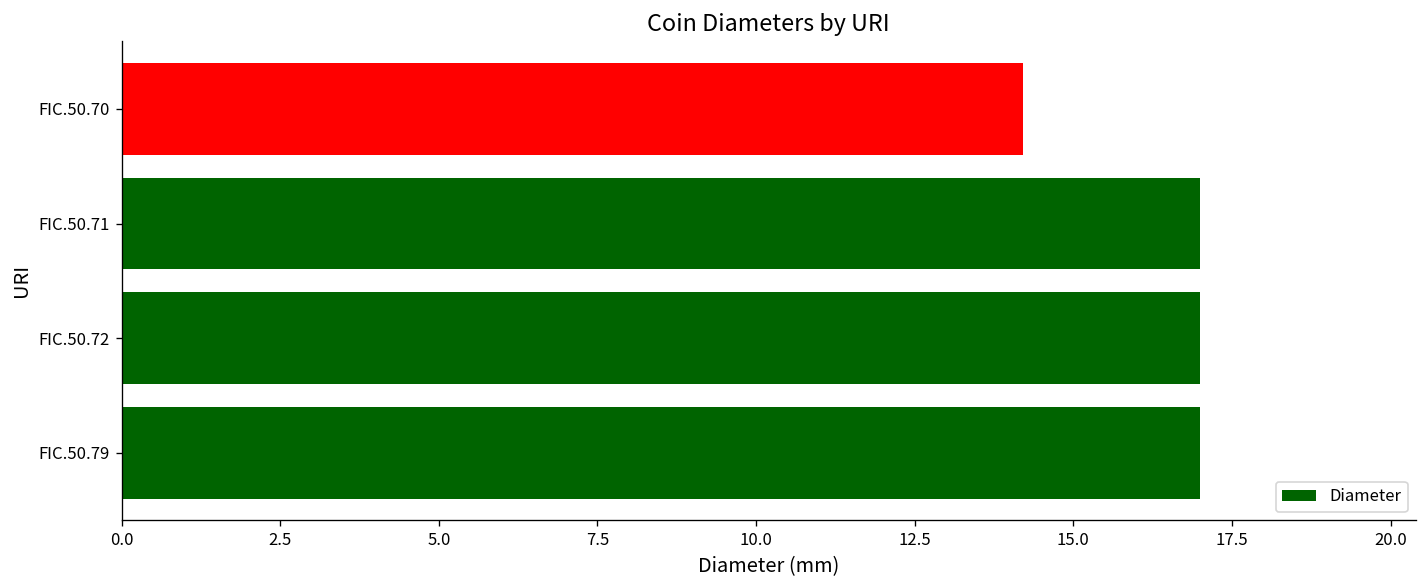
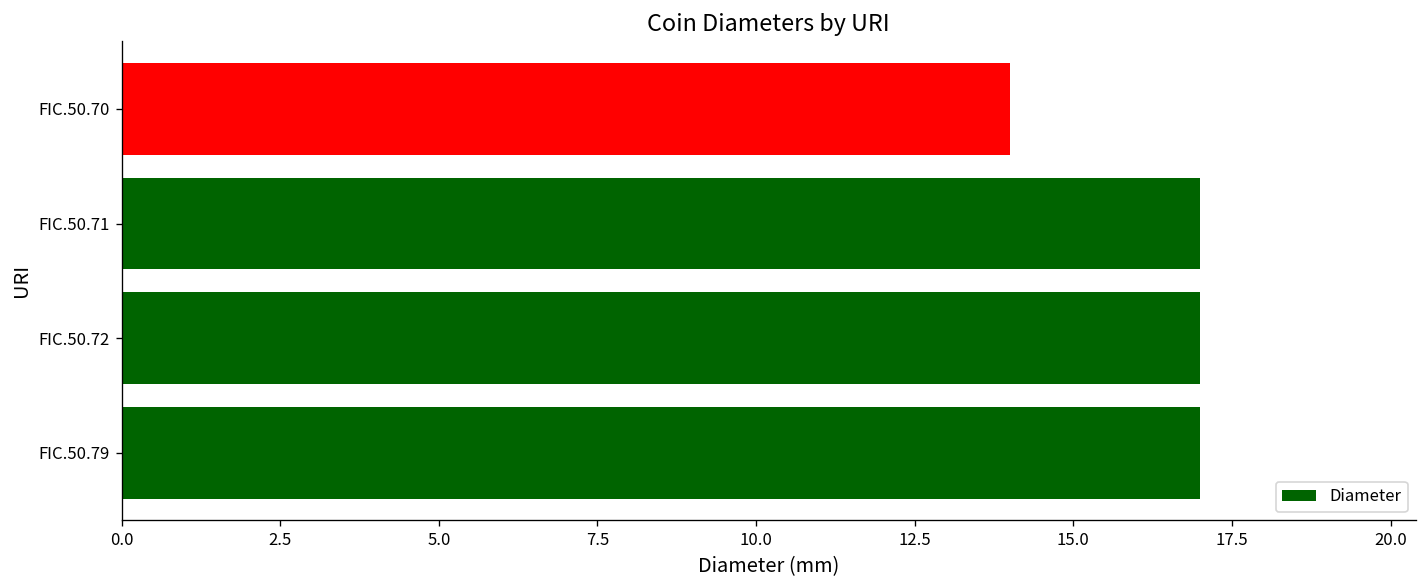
FIC.50.70: 14.2 -> 14.0
